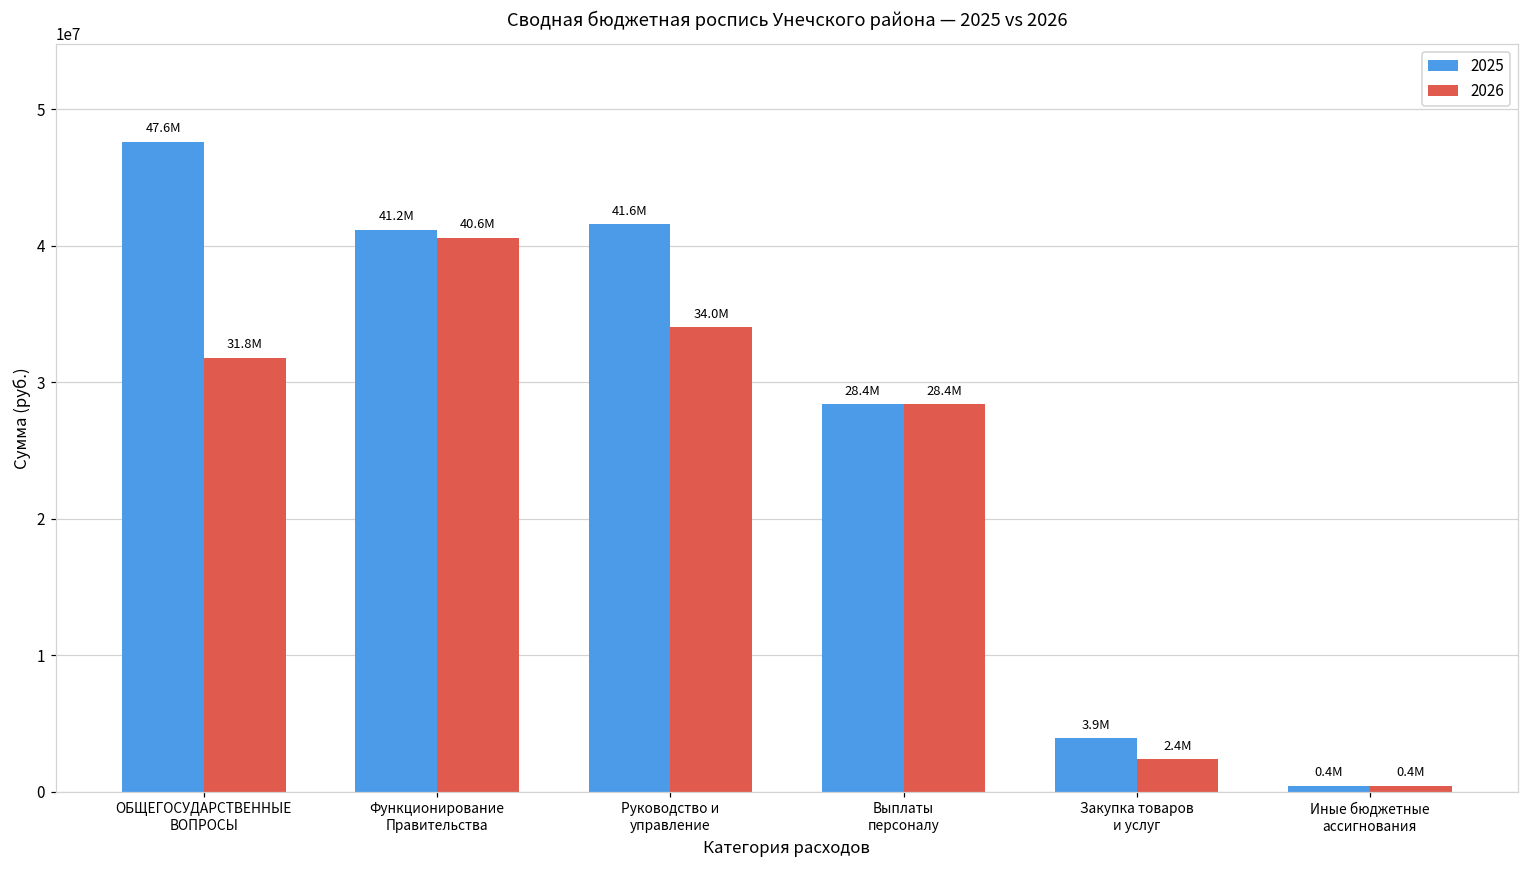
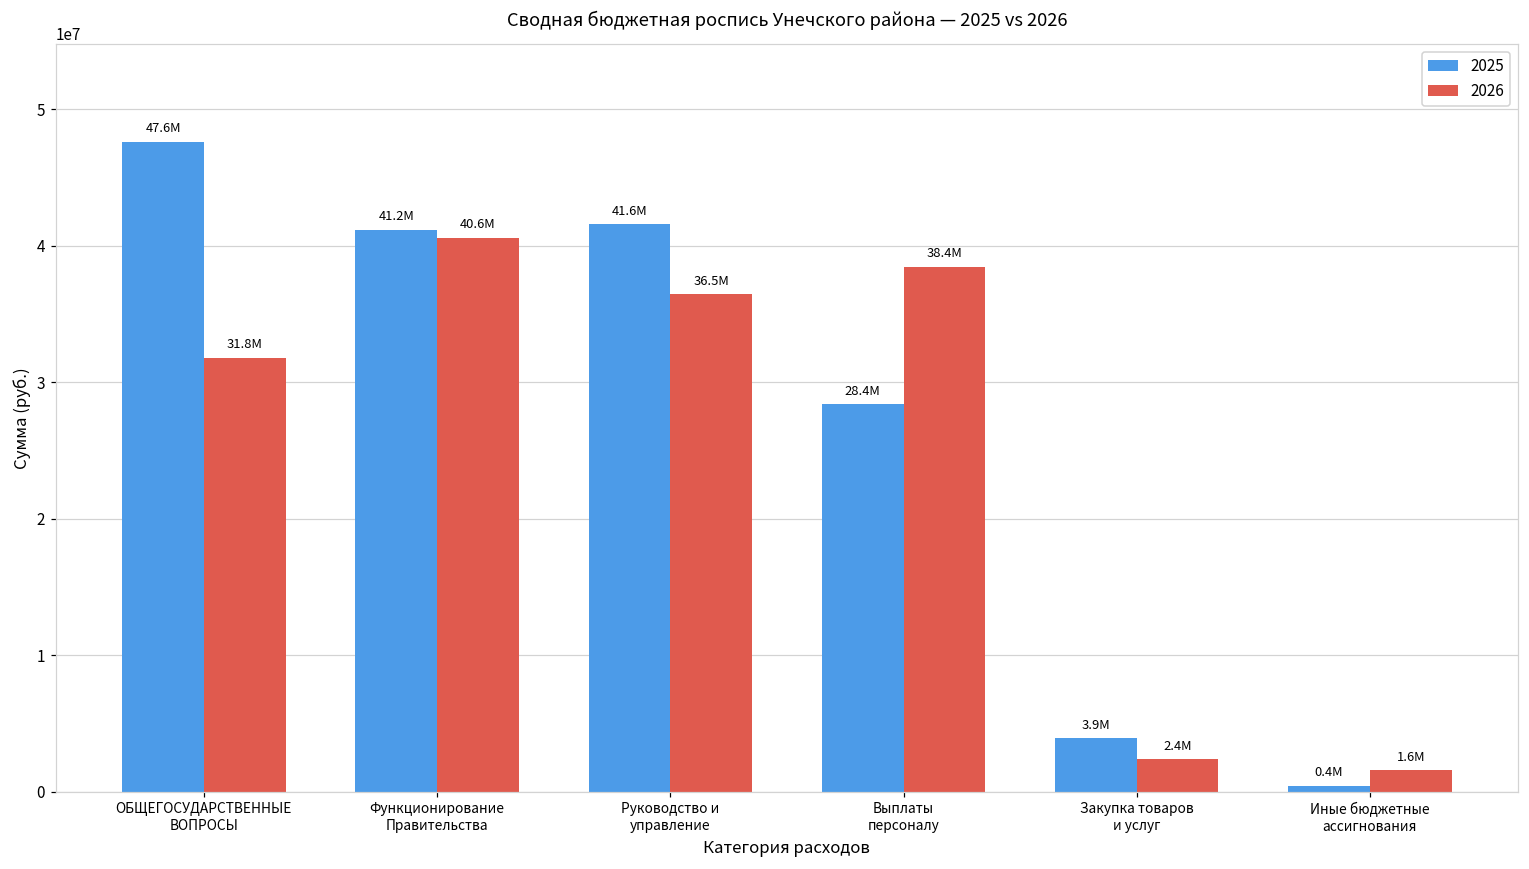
2026, Руководство и управление: 34.0M -> 36.5M
2026, Выплаты персоналу: 28.4M -> 38.4M
2026, Иные бюджетные ассигнования: 0.4M -> 1.6M
